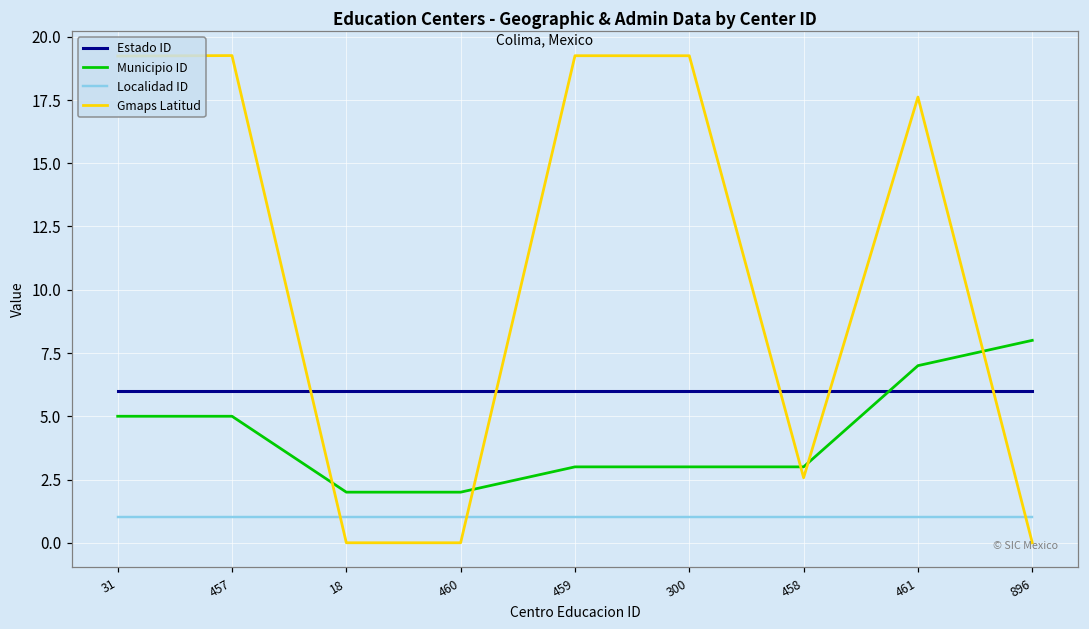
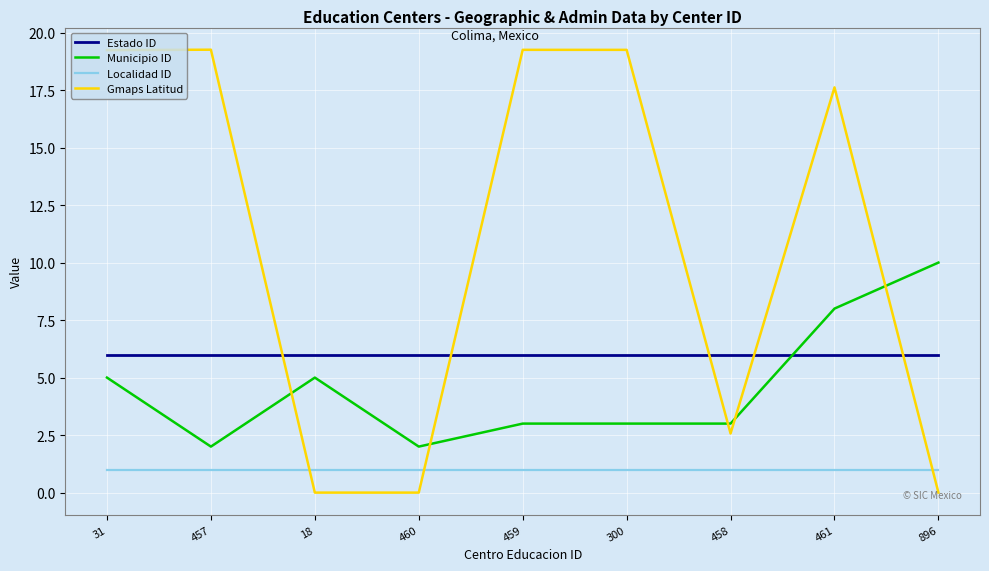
Municipio ID, 457: 5 -> 2
Municipio ID, 18: 2 -> 5
Municipio ID, 461: 7 -> 8
Municipio ID, 896: 8 -> 10
